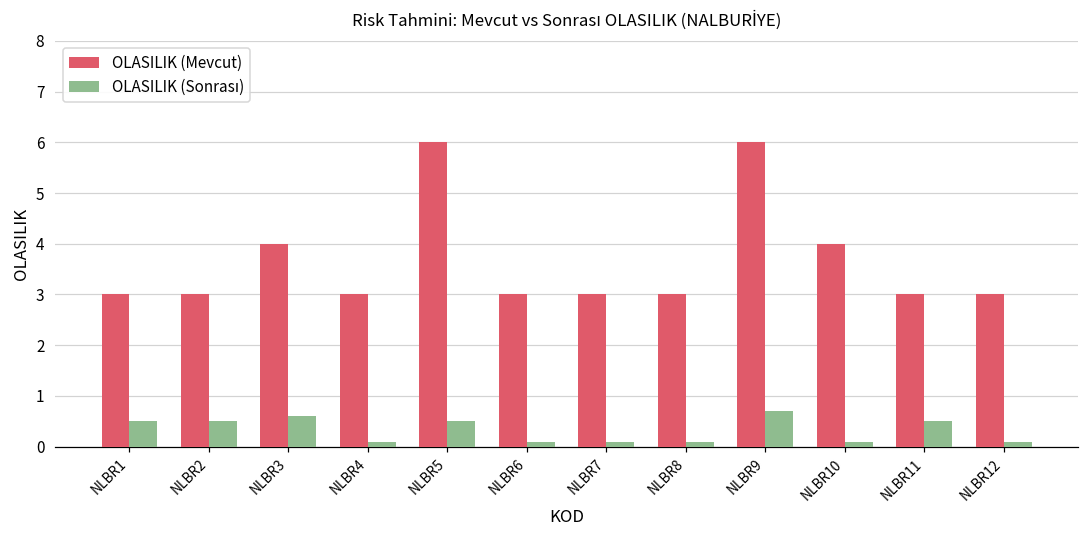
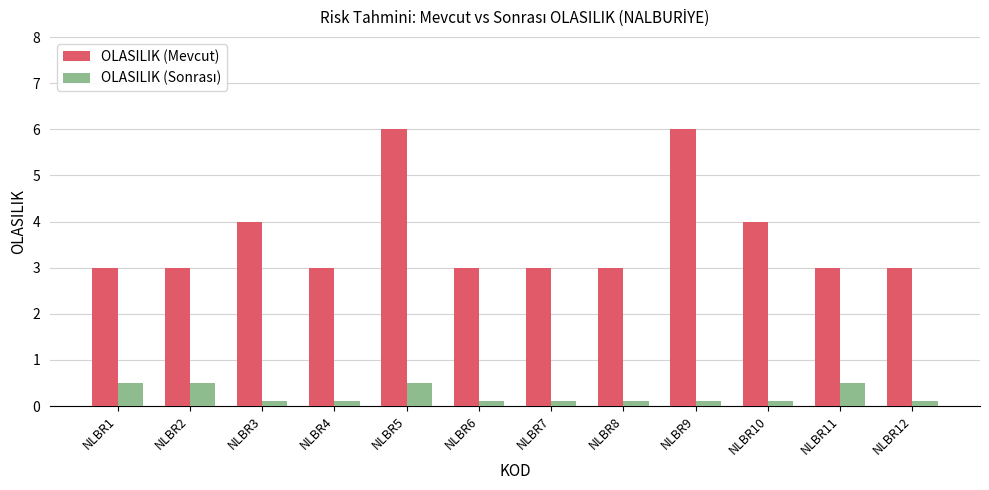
OLASILIK (Sonrası), NLBR3: 0.6 -> 0.1
OLASILIK (Sonrası), NLBR9: 0.7 -> 0.1
